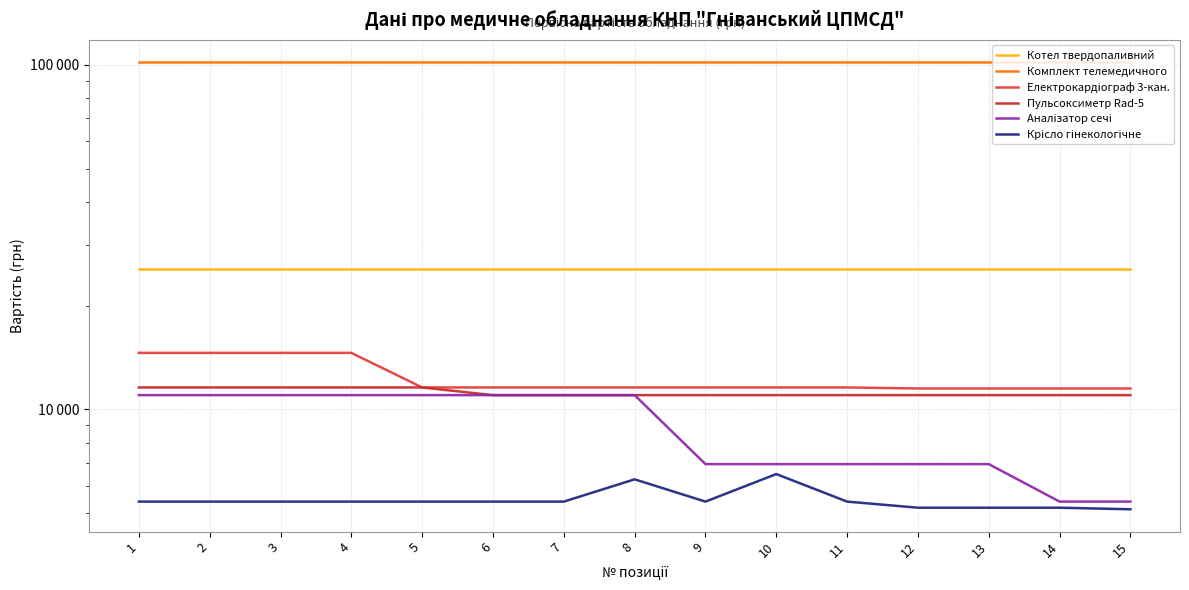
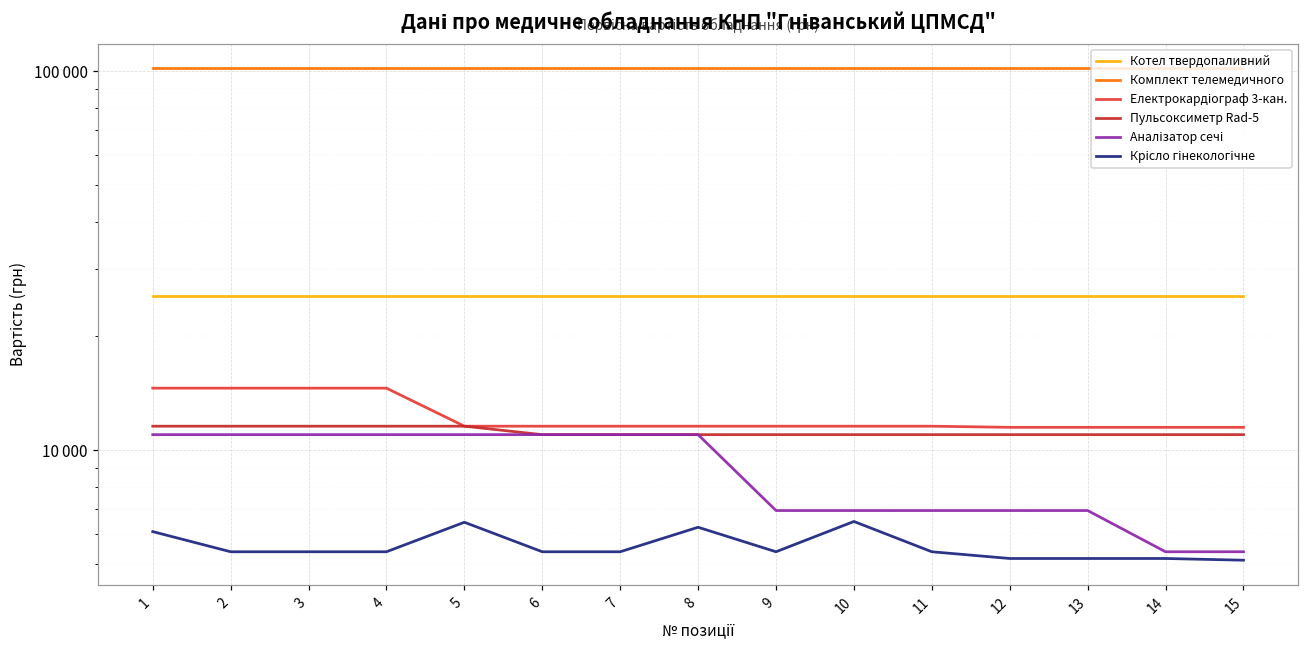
Крісло гінекологічне, 1: 5400 -> 6100
Крісло гінекологічне, 5: 5400 -> 6500
